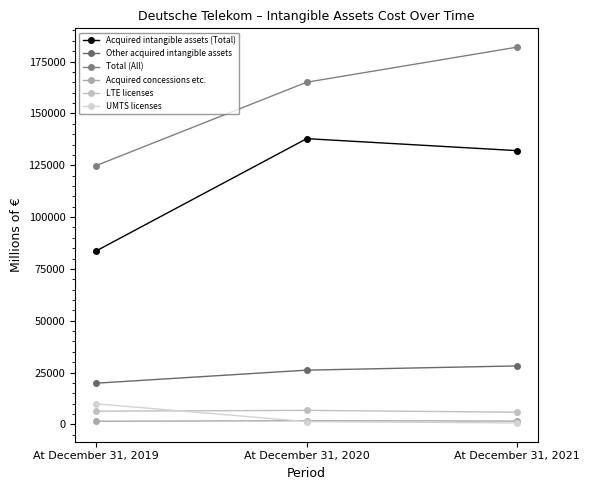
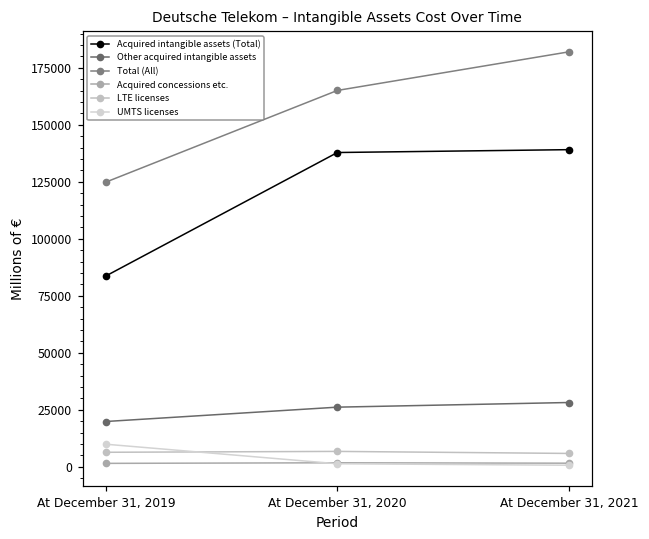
Acquired intangible assets (Total), At December 31, 2021: 132000 -> 139000
